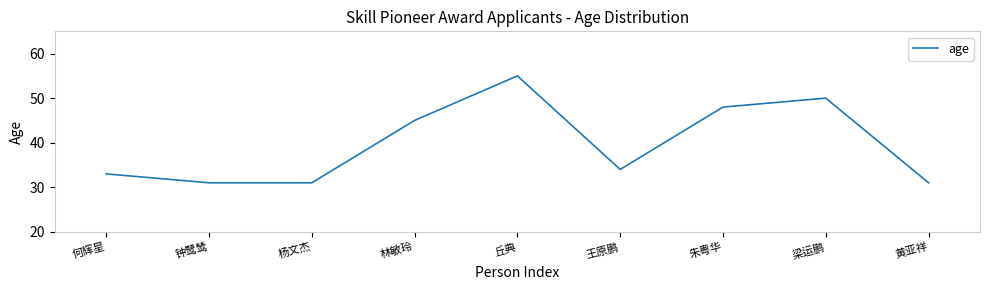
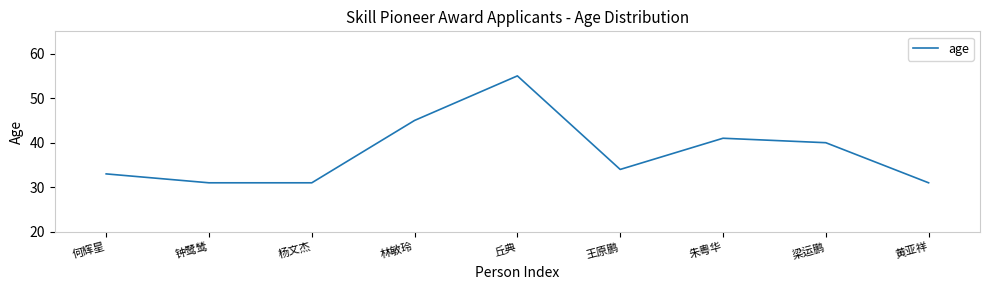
朱粤华: 48 -> 41
梁运鹏: 50 -> 40
